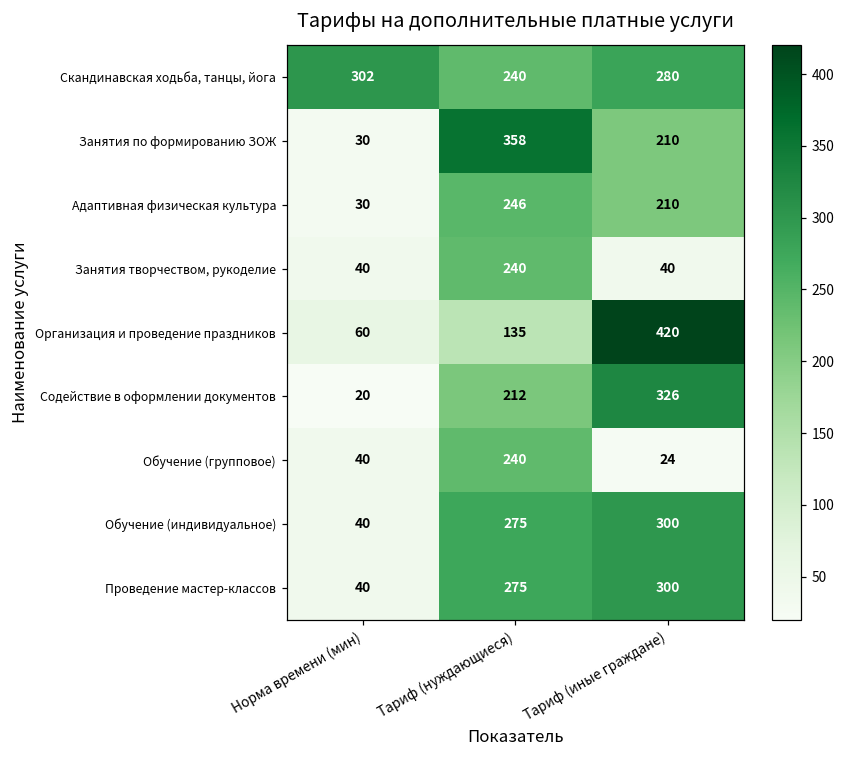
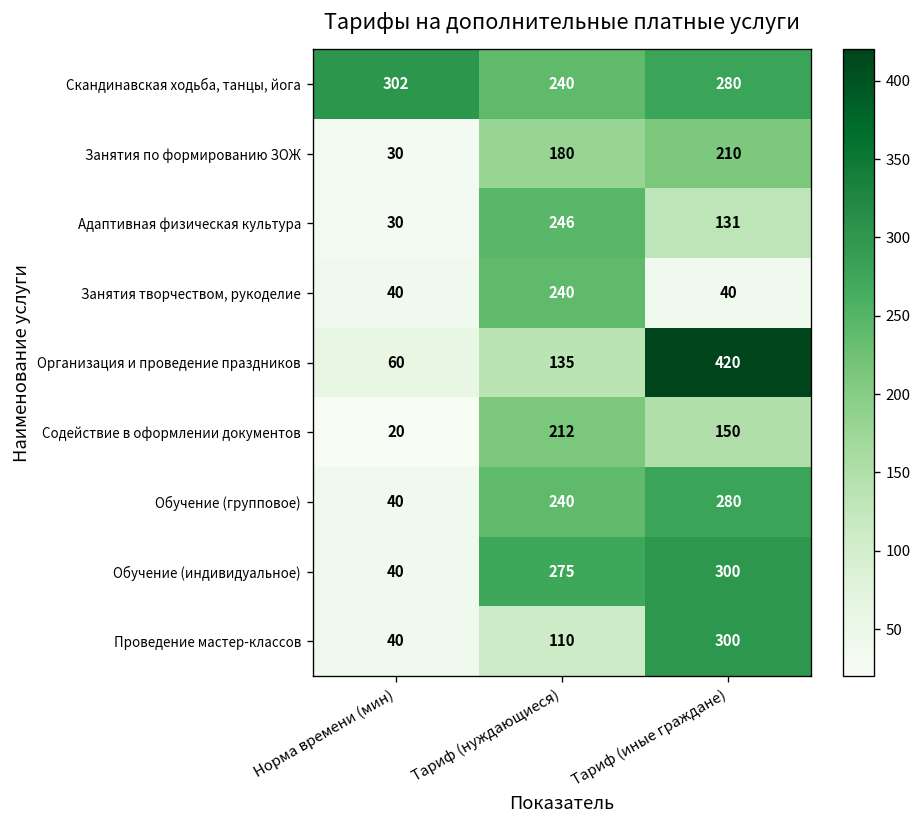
Занятия по формированию ЗОЖ, Тариф (нуждающиеся): 358 -> 180
Адаптивная физическая культура, Тариф (иные граждане): 210 -> 131
Содействие в оформлении документов, Тариф (иные граждане): 326 -> 150
Обучение (групповое), Тариф (иные граждане): 24 -> 280
Проведение мастер-классов, Тариф (нуждающиеся): 275 -> 110
